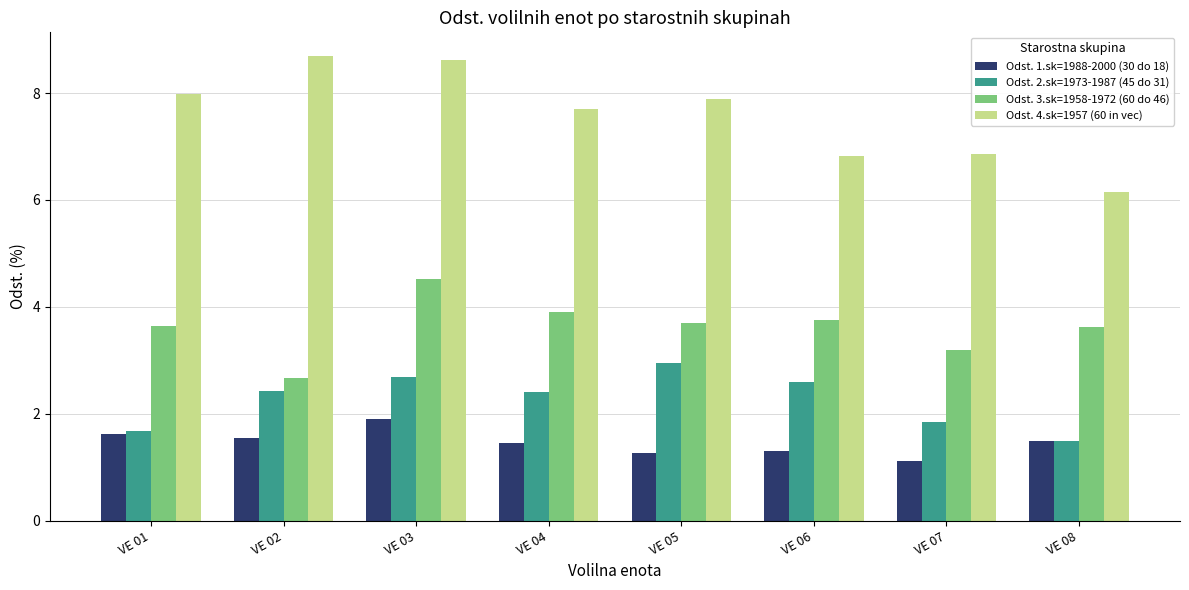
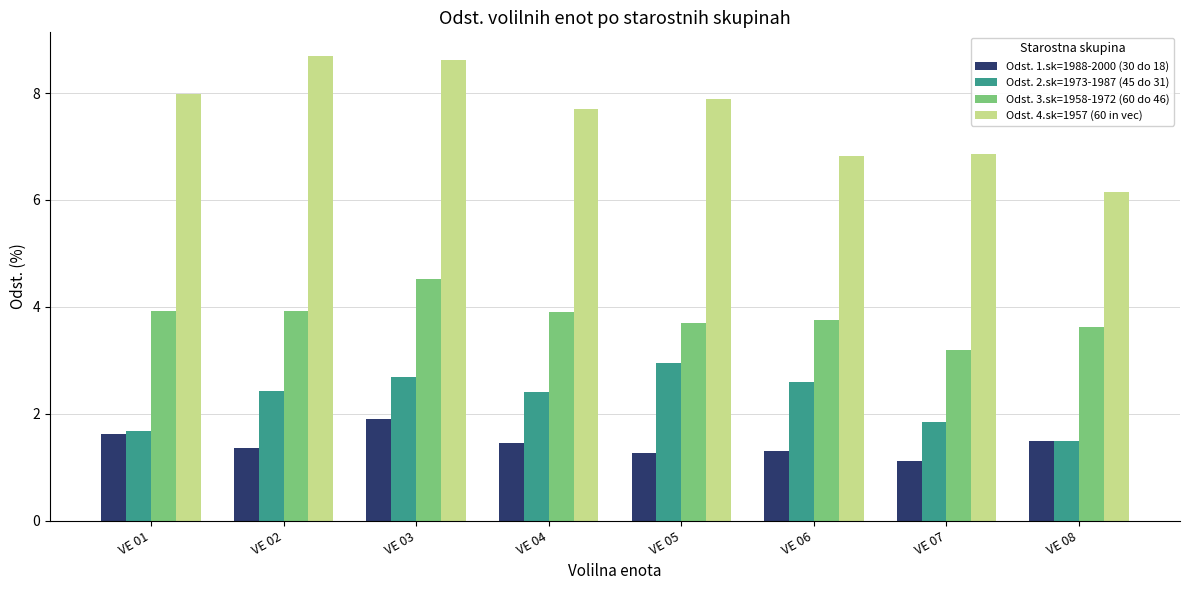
Odst. 3.sk=1958-1972 (60 do 46), VE 01: 3.7 -> 3.9
Odst. 1.sk=1988-2000 (30 do 18), VE 02: 1.6 -> 1.4
Odst. 3.sk=1958-1972 (60 do 46), VE 02: 2.7 -> 3.9
